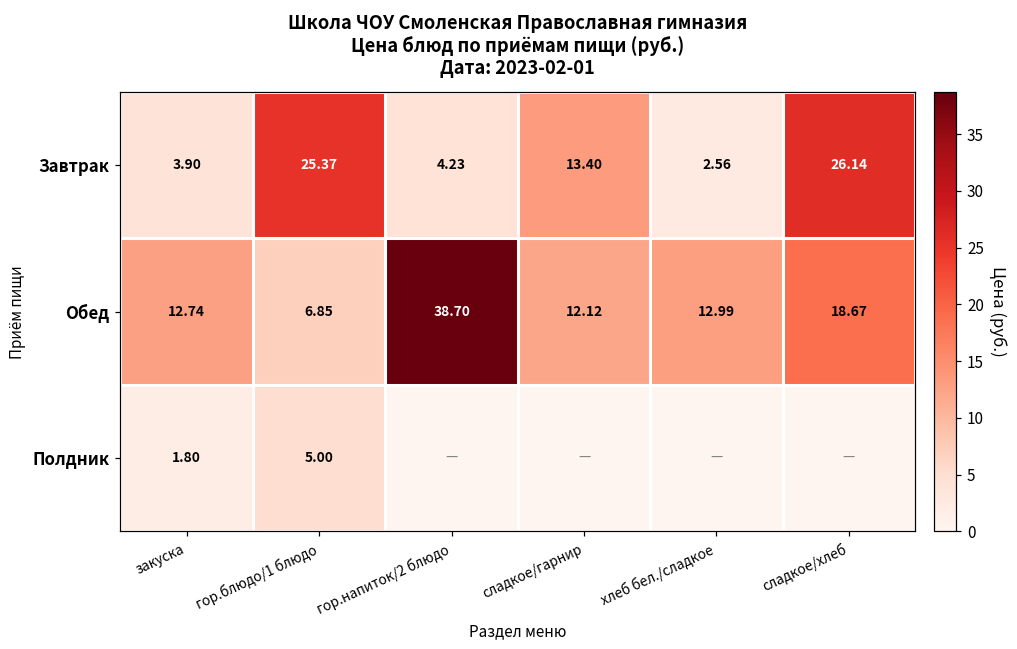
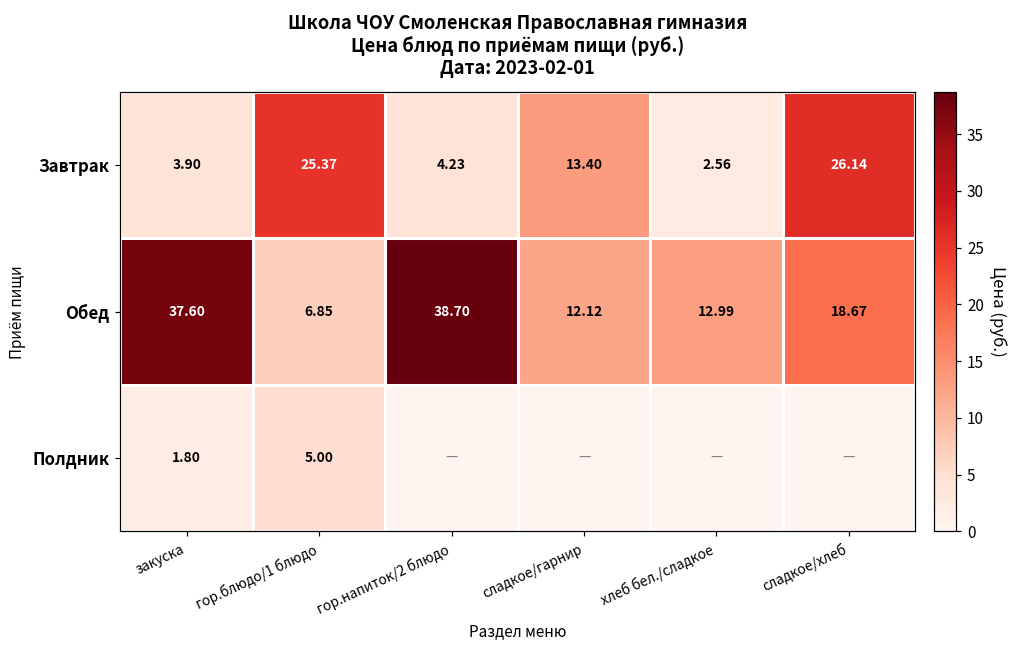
Обед, закуска: 12.74 -> 37.60
